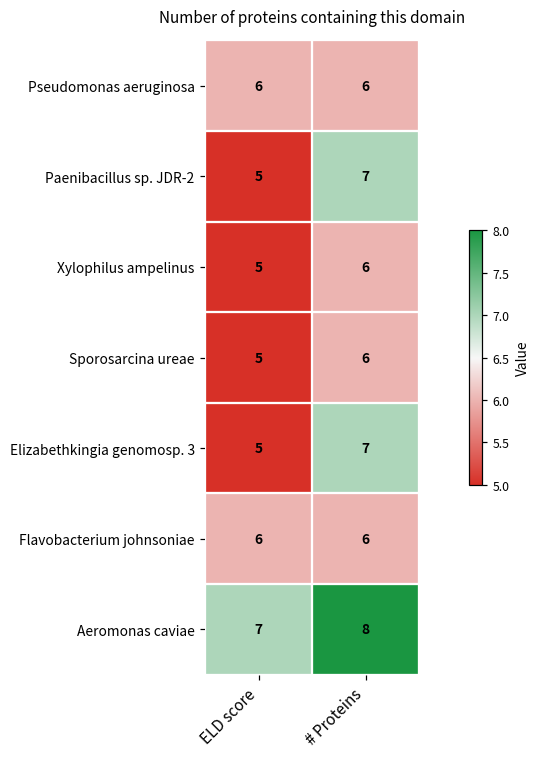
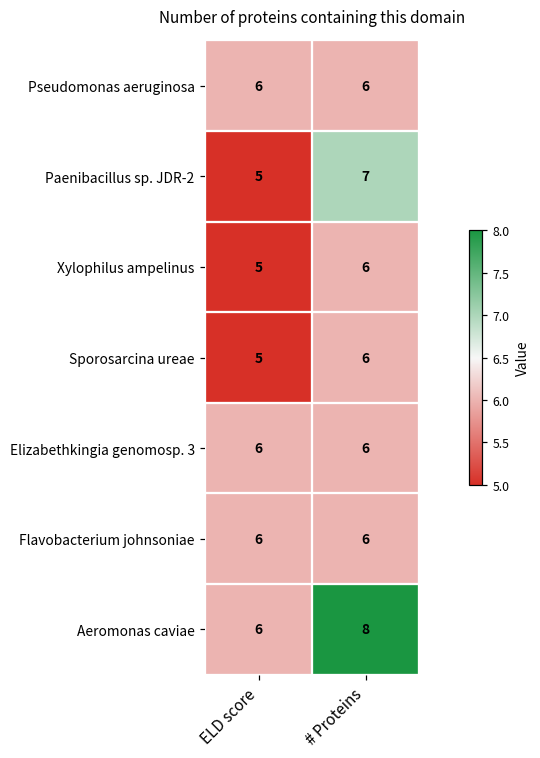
Elizabethkingia genomosp. 3, ELD score: 5 -> 6
Elizabethkingia genomosp. 3, # Proteins: 7 -> 6
Aeromonas caviae, ELD score: 7 -> 6
